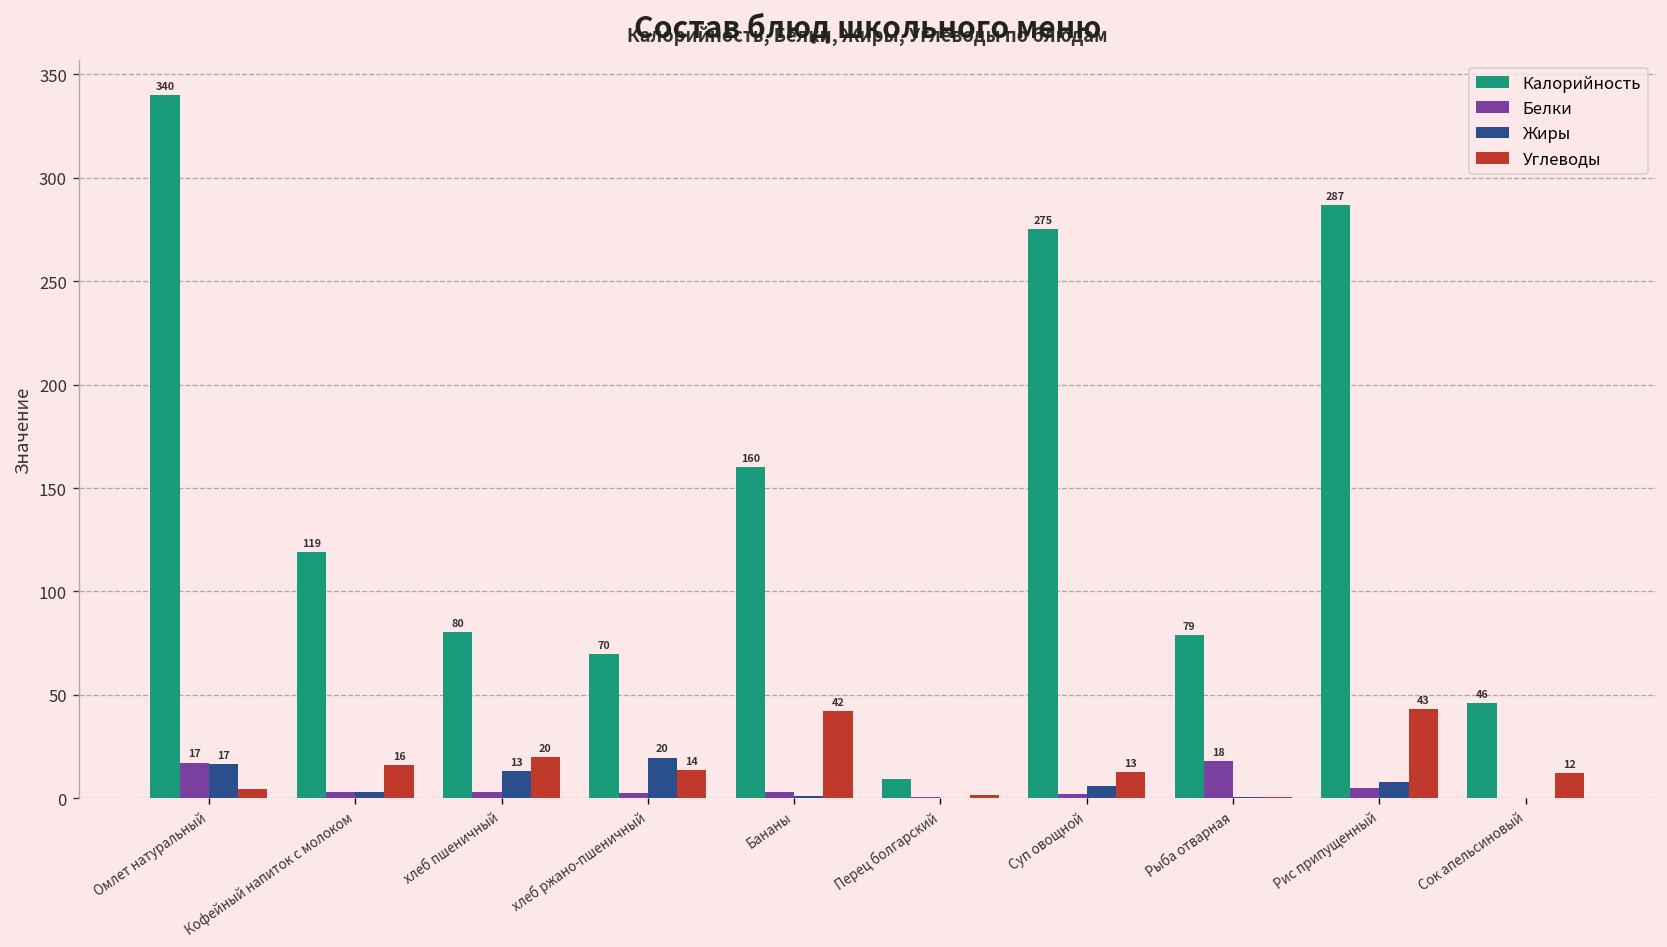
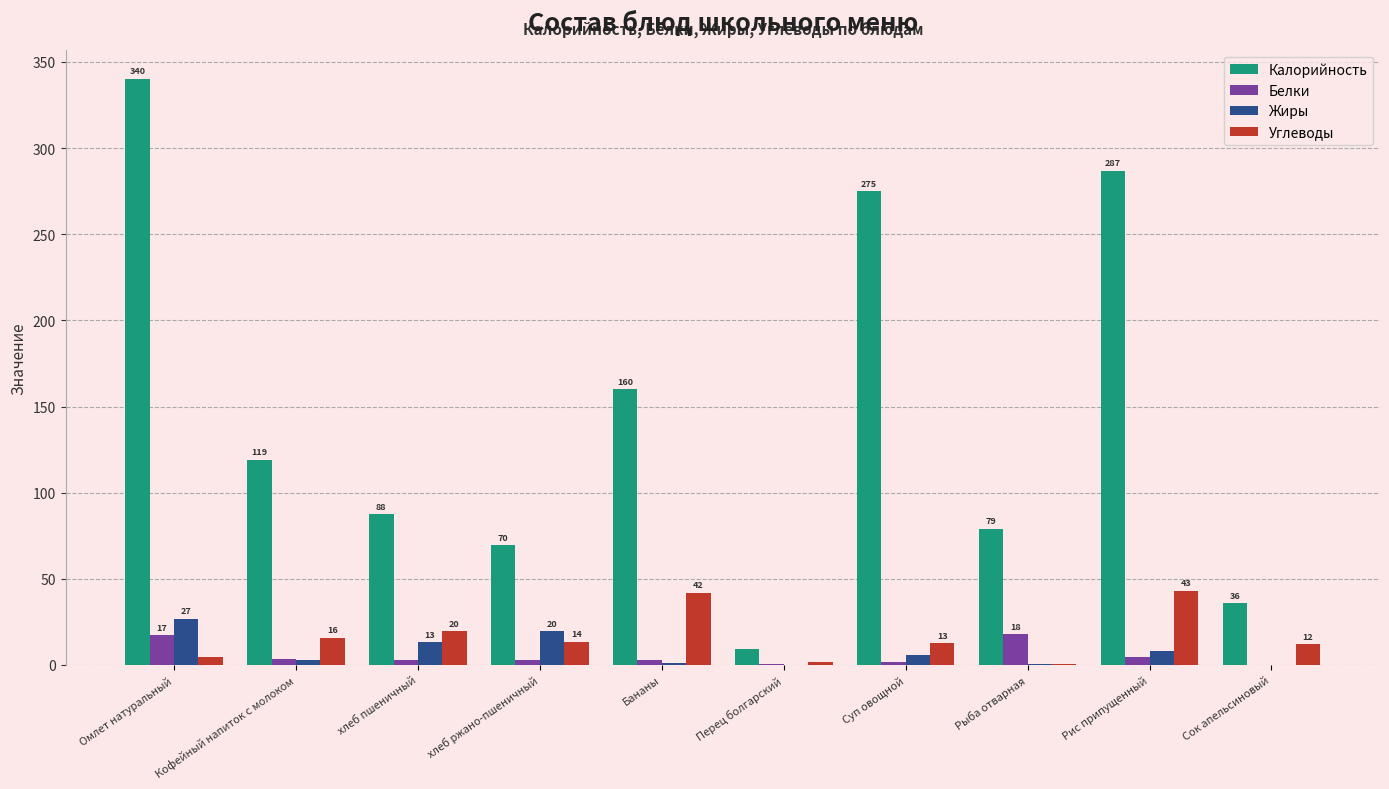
Жиры, Омлет натуральный: 17 -> 27
Калорийность, хлеб пшеничный: 80 -> 88
Калорийность, Сок апельсиновый: 46 -> 36
